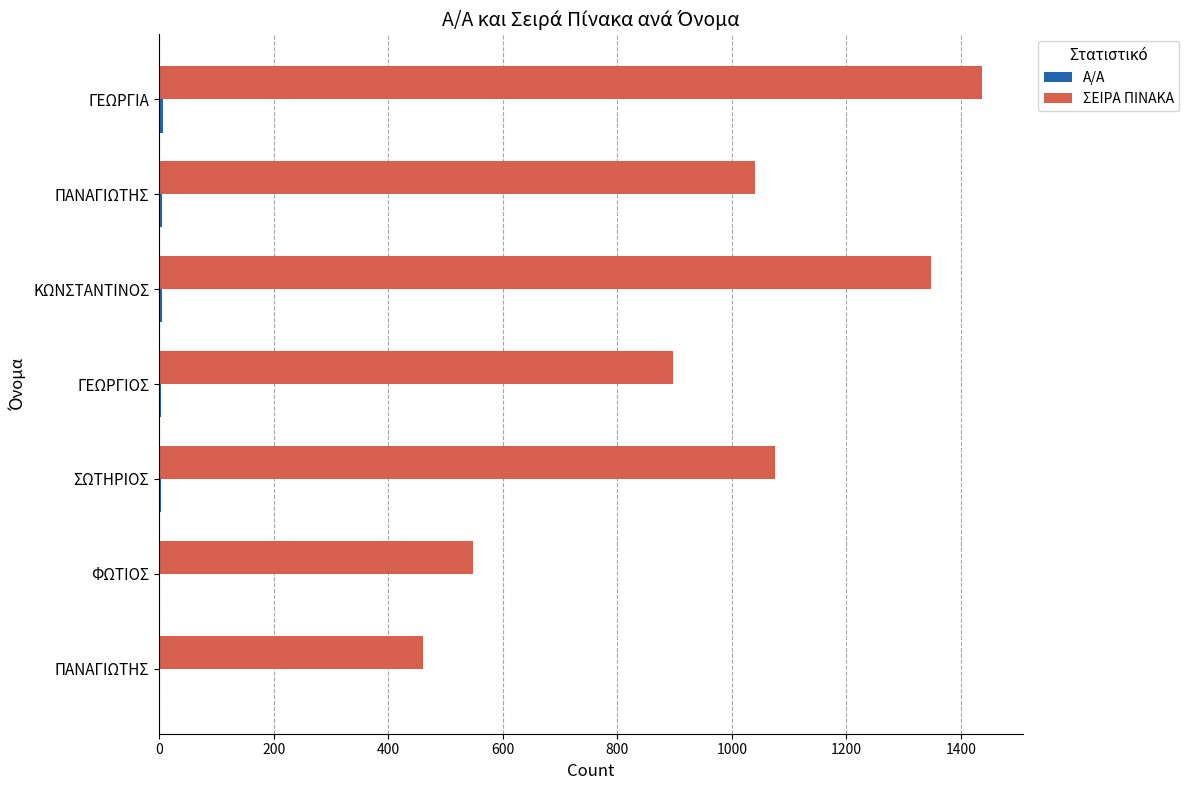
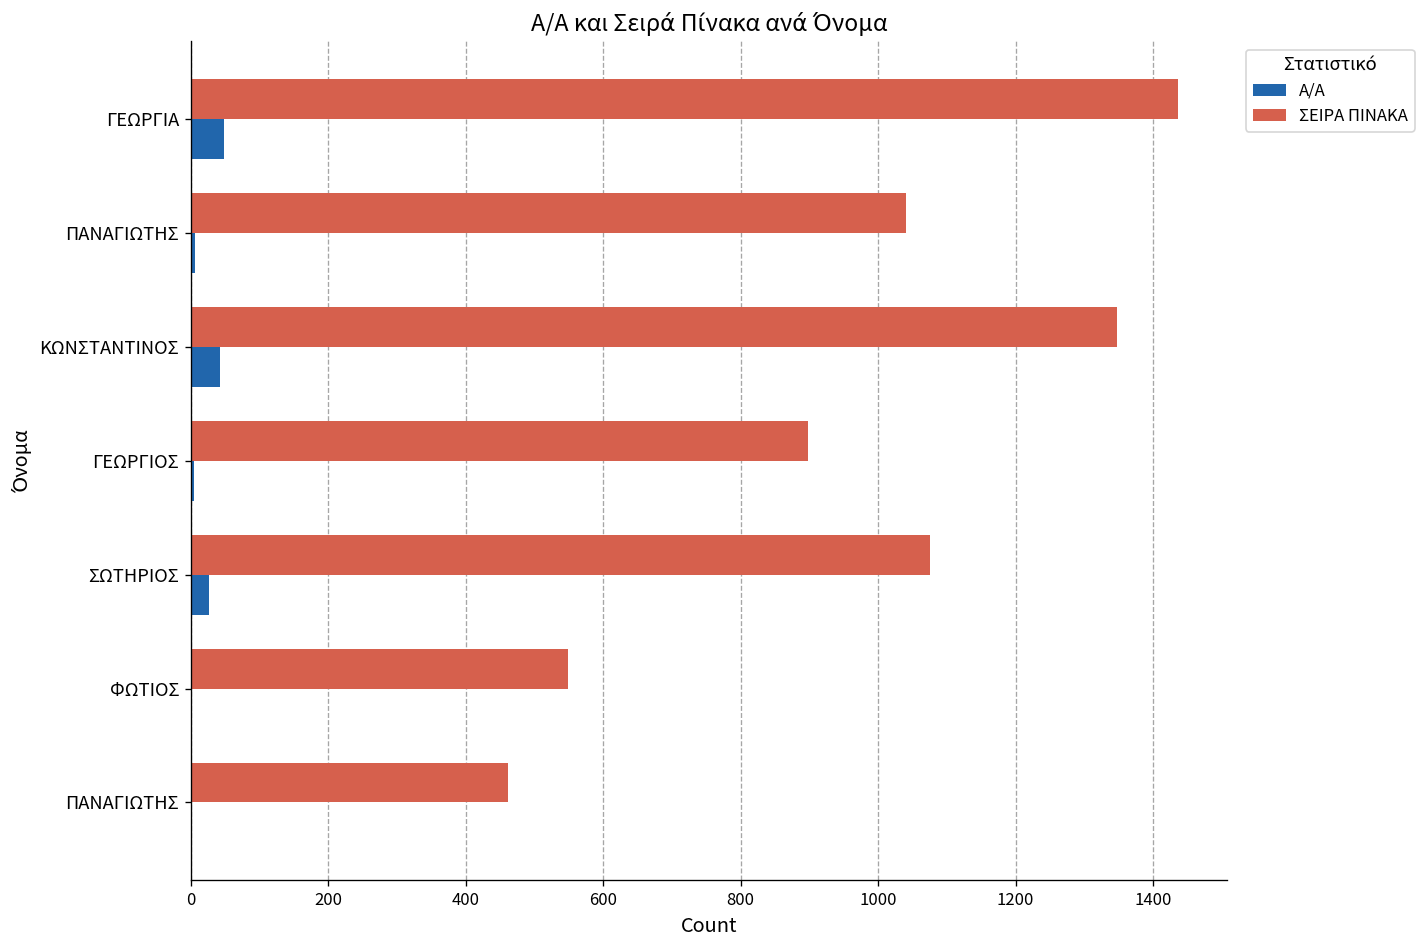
A/A, ΓΕΩΡΓΙΑ: 10 -> 50
A/A, ΚΩΝΣΤΑΝΤΙΝΟΣ: 10 -> 40
A/A, ΣΩΤΗΡΙΟΣ: 0 -> 30
